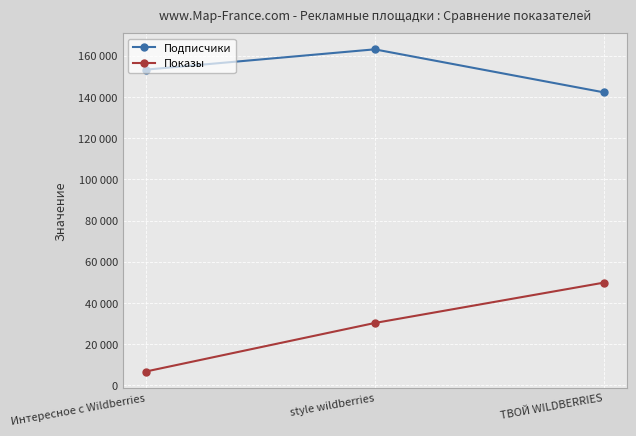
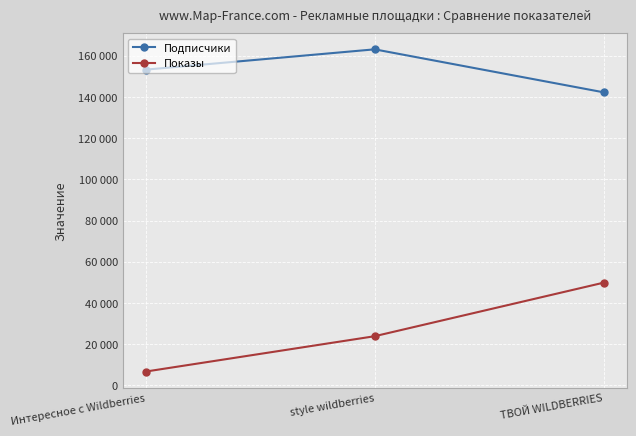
Показы, style wildberries: 30000 -> 24000
